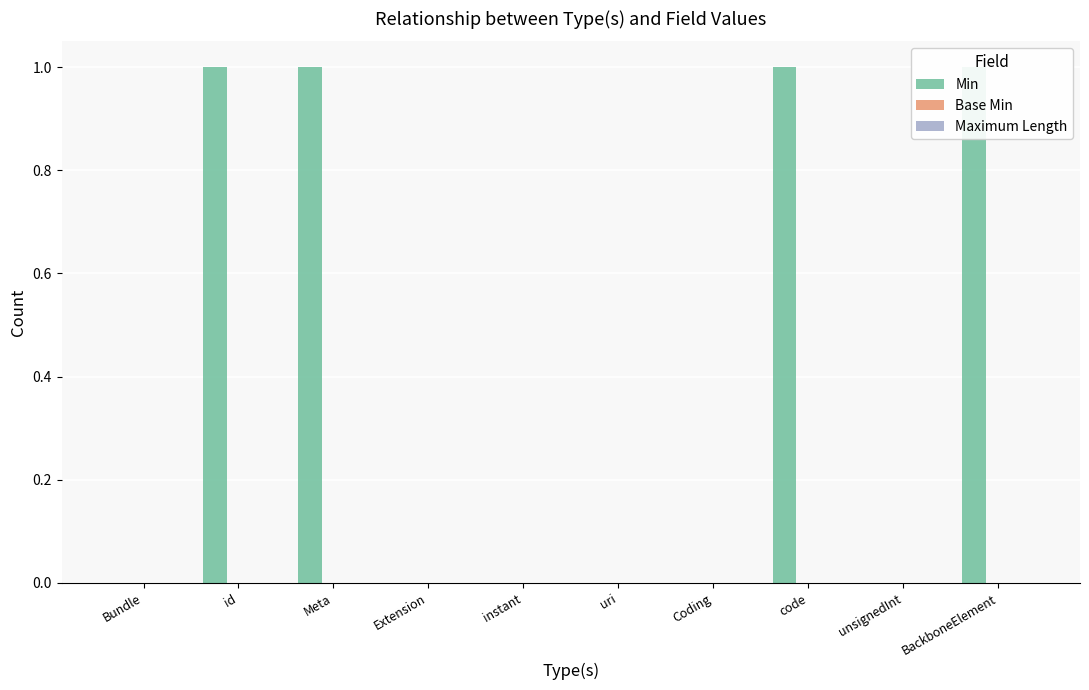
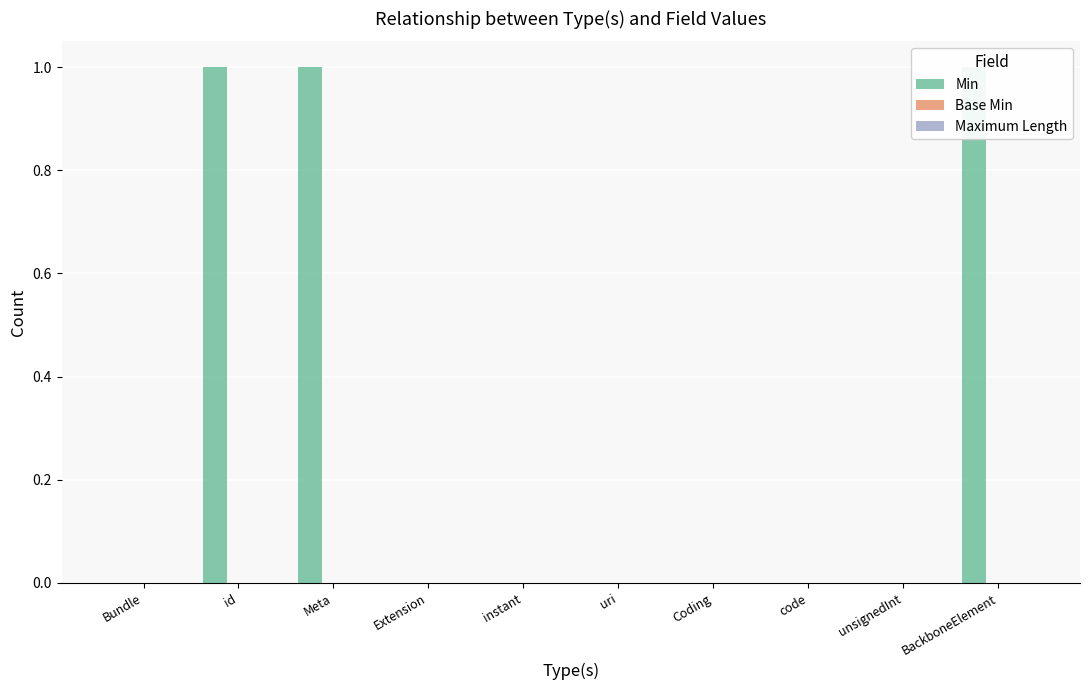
Min, code: 1 -> 0
